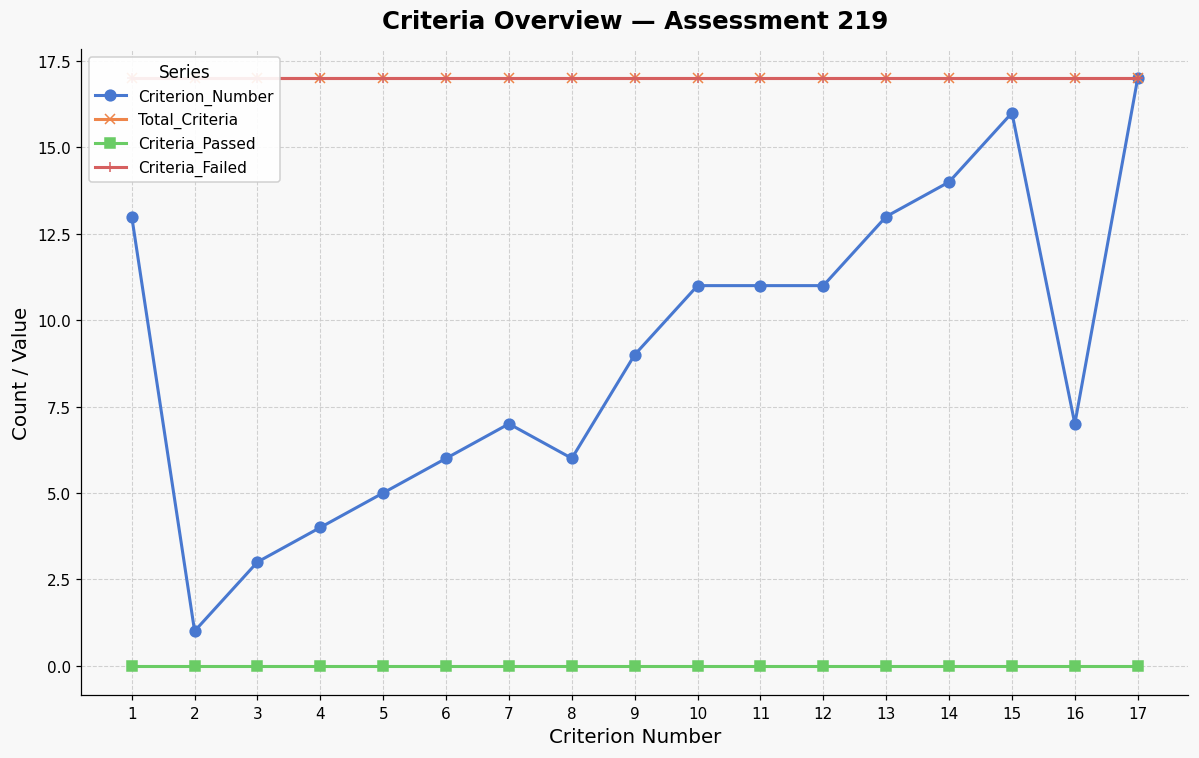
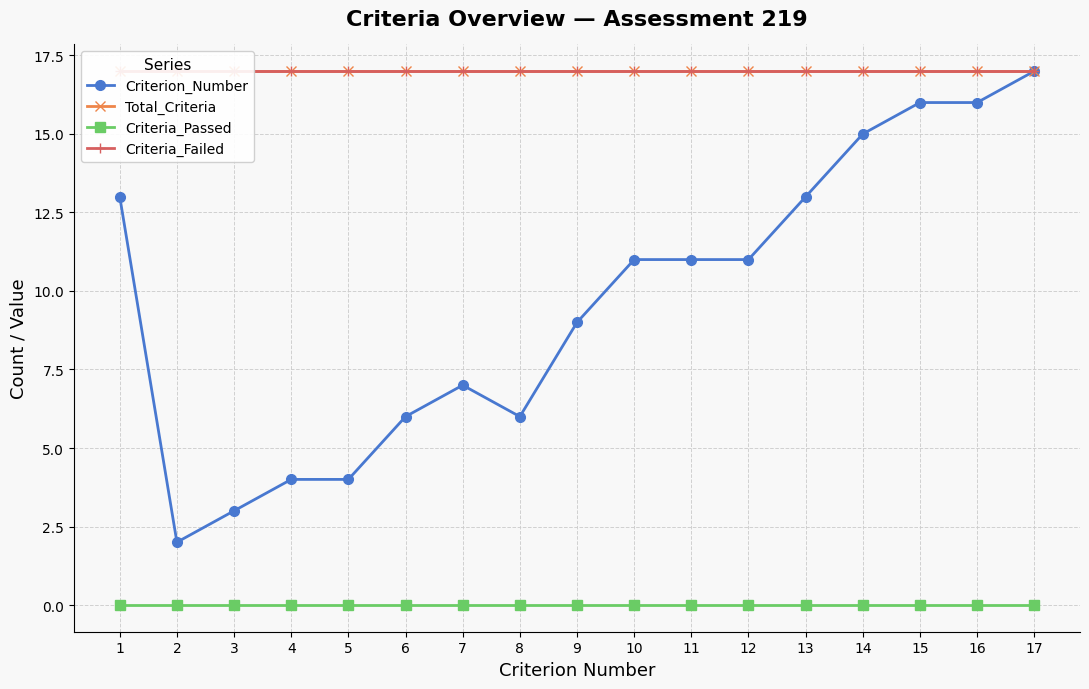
Criterion_Number, 2: 1 -> 2
Criterion_Number, 5: 5 -> 4
Criterion_Number, 14: 14 -> 15
Criterion_Number, 16: 7 -> 16
